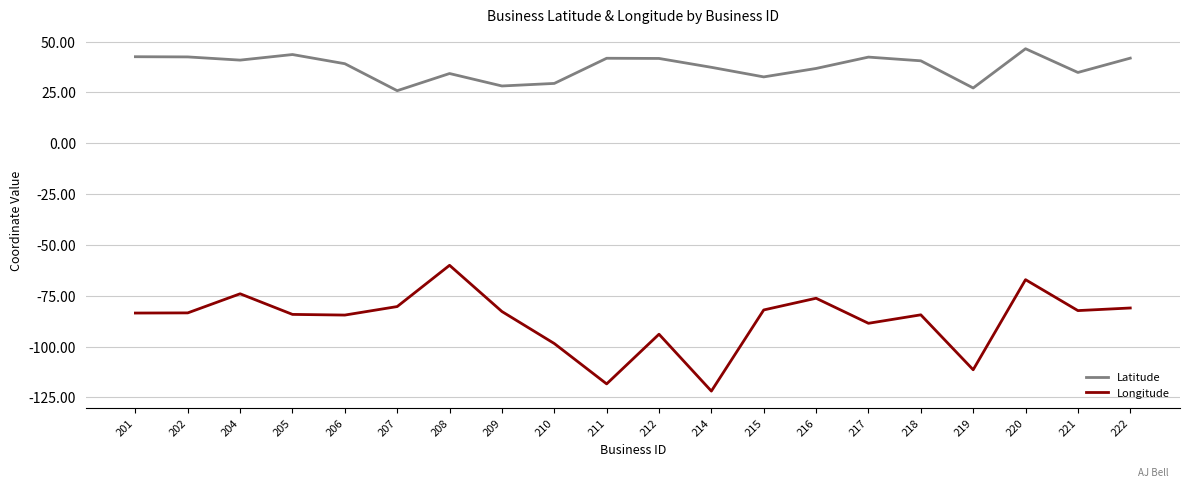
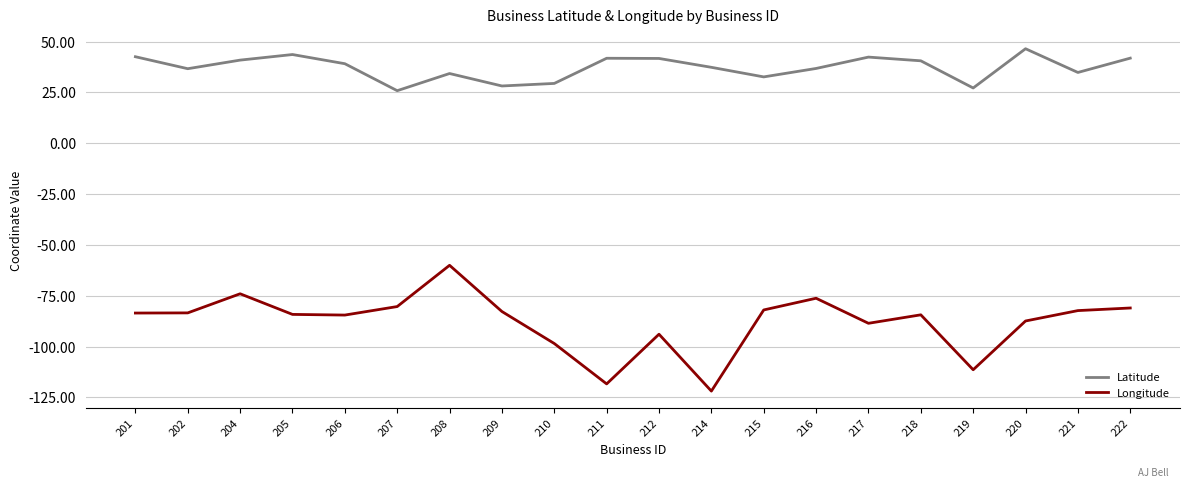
Latitude, 202: 42 -> 37
Longitude, 220: -67 -> -87
